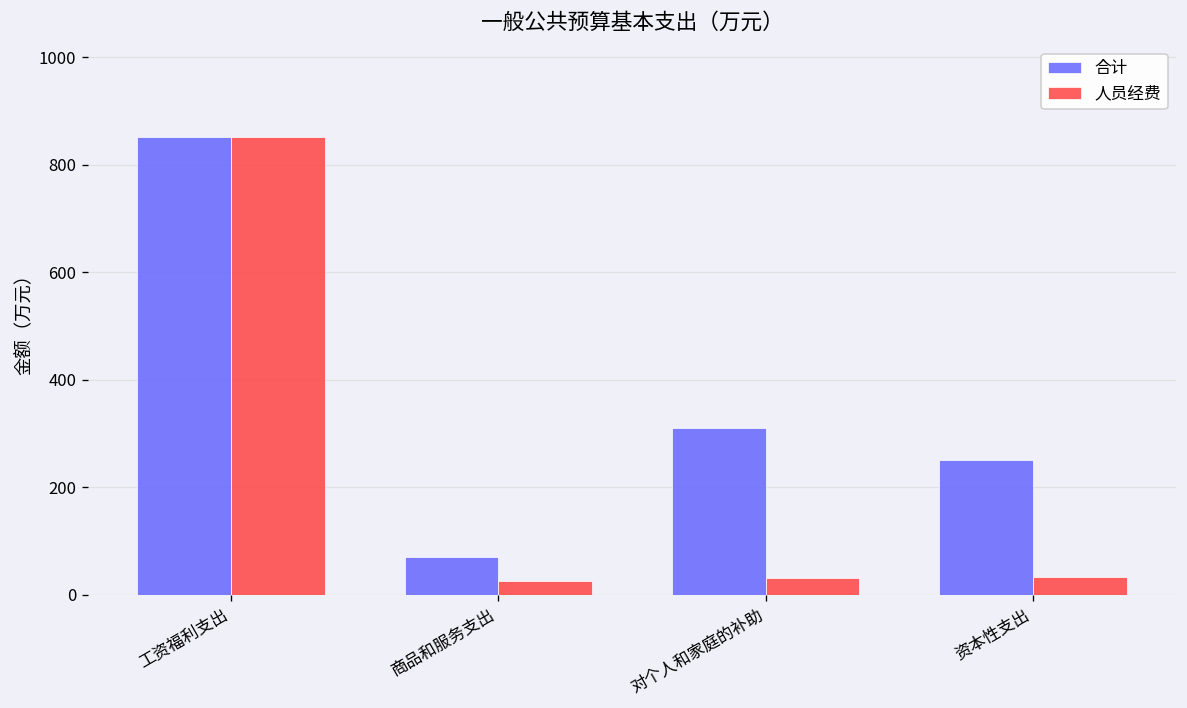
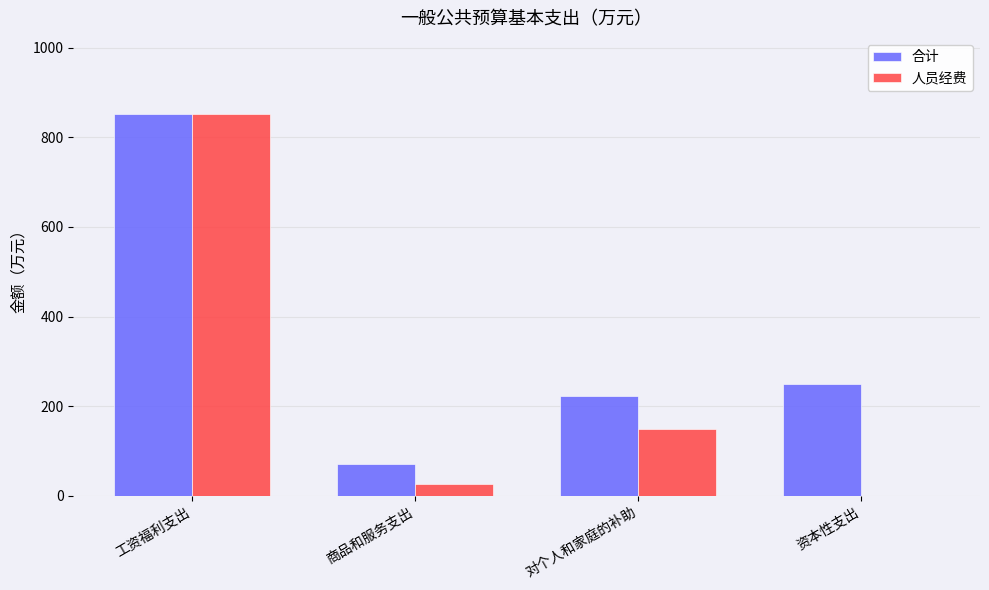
合计, 对个人和家庭的补助: 310 -> 220
人员经费, 对个人和家庭的补助: 30 -> 150
人员经费, 资本性支出: 30 -> 0
